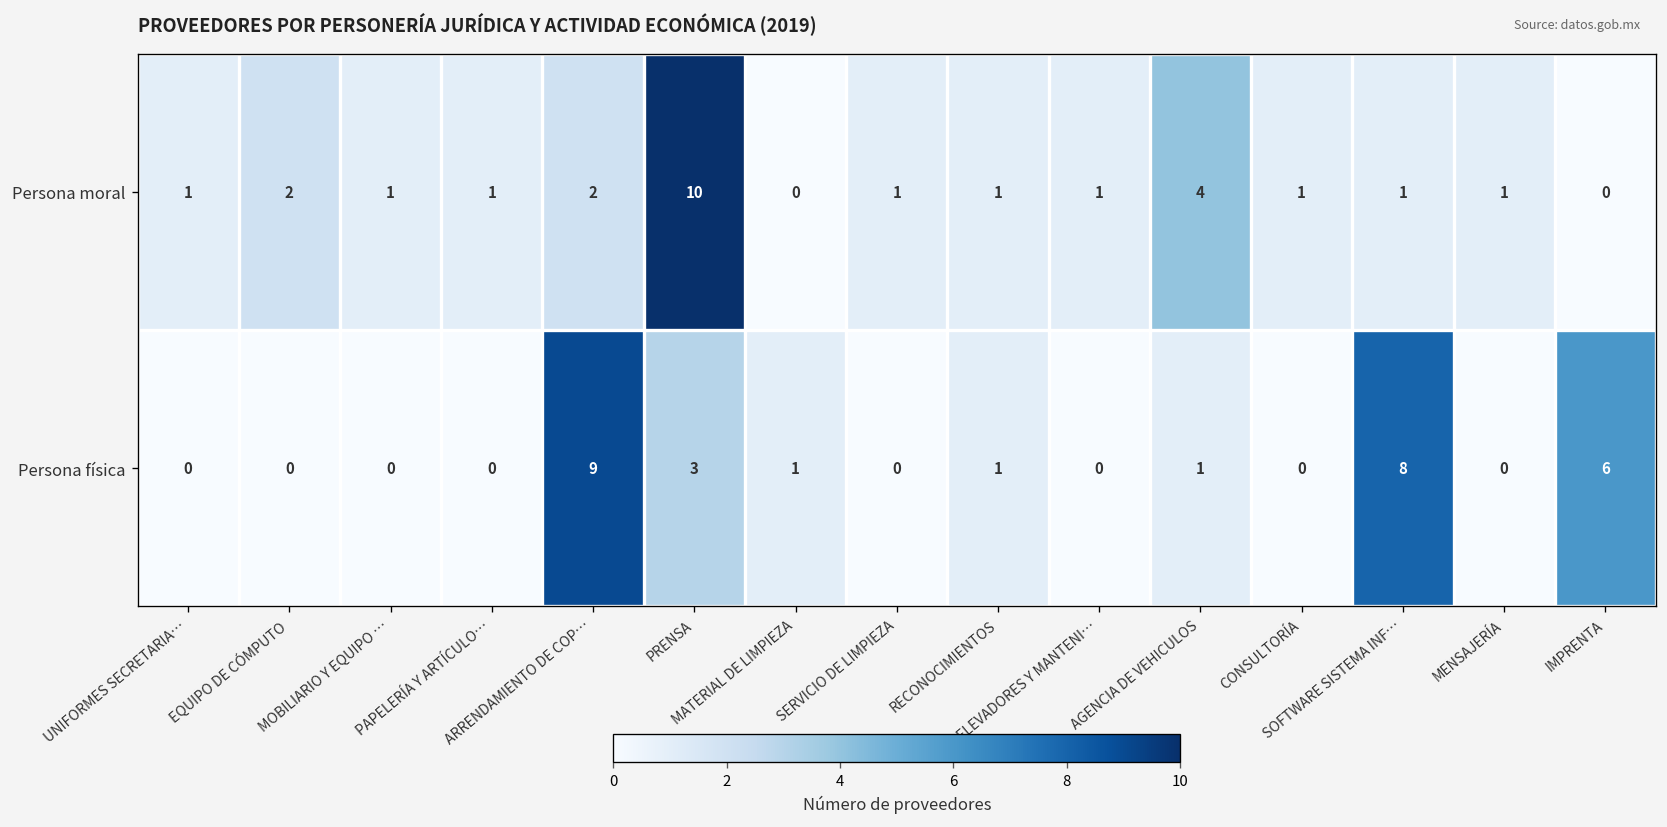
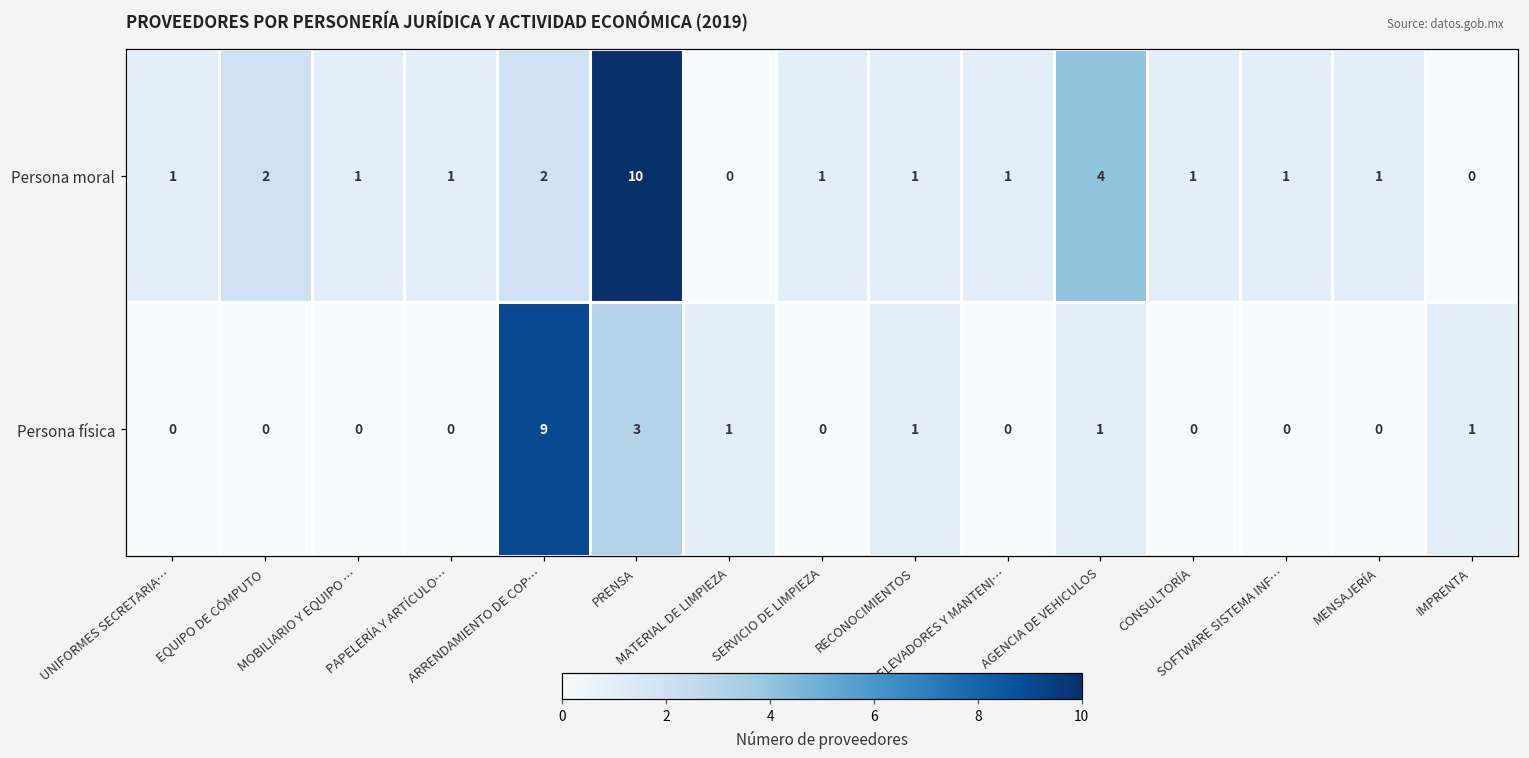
Persona física, SOFTWARE SISTEMA INF…: 8 -> 0
Persona física, IMPRENTA: 6 -> 1
